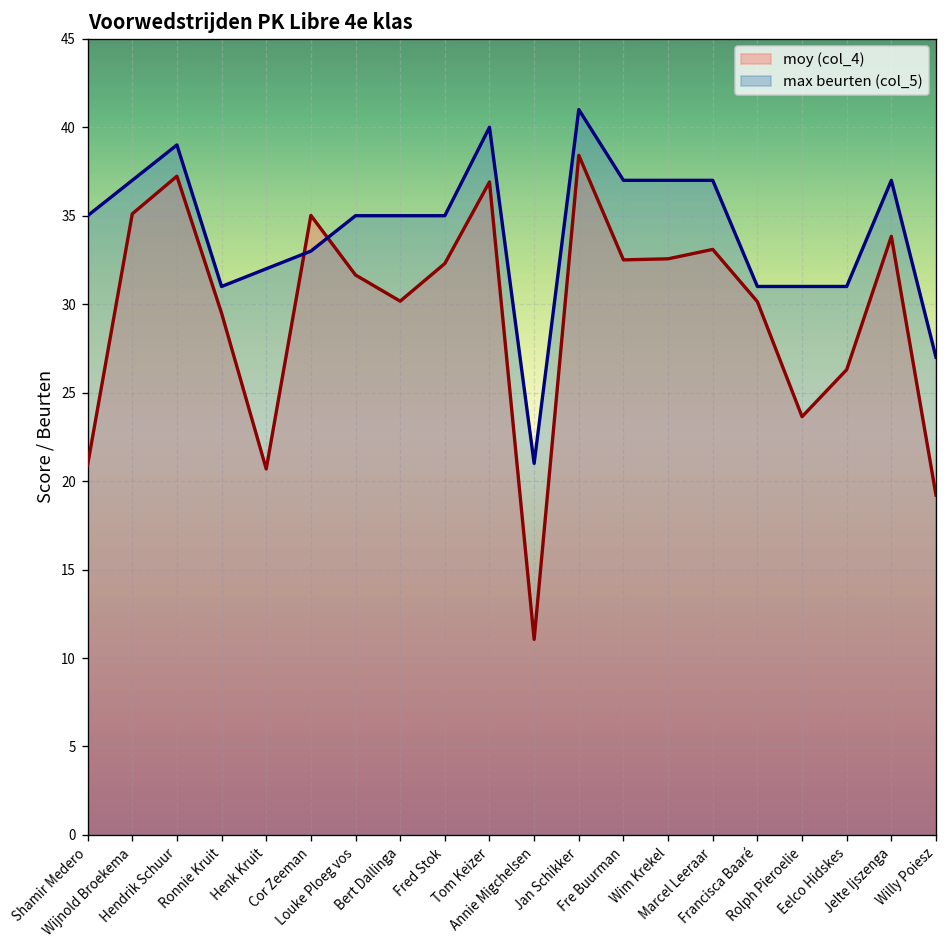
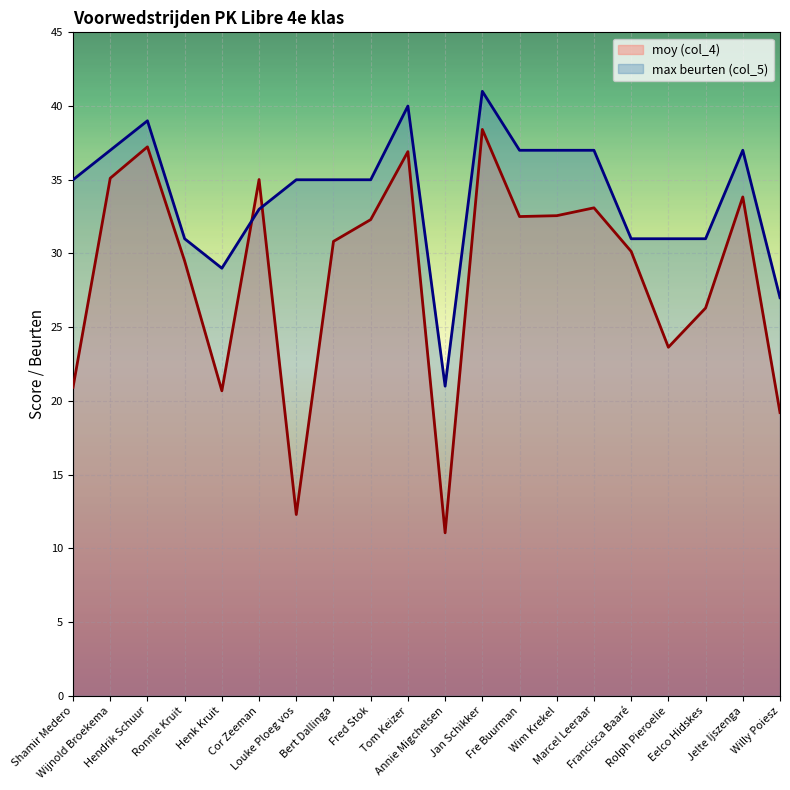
max beurten (col_5), Henk Kruit: 32 -> 29
moy (col_4), Louke Ploeg vos: 31.6 -> 12.3
moy (col_4), Bert Dallinga: 30.2 -> 30.8
